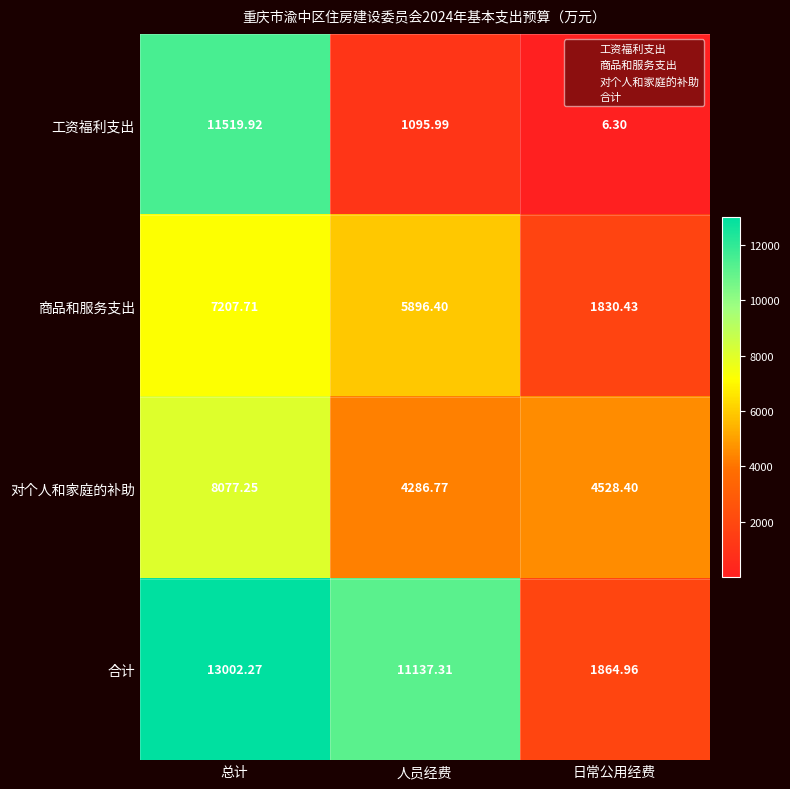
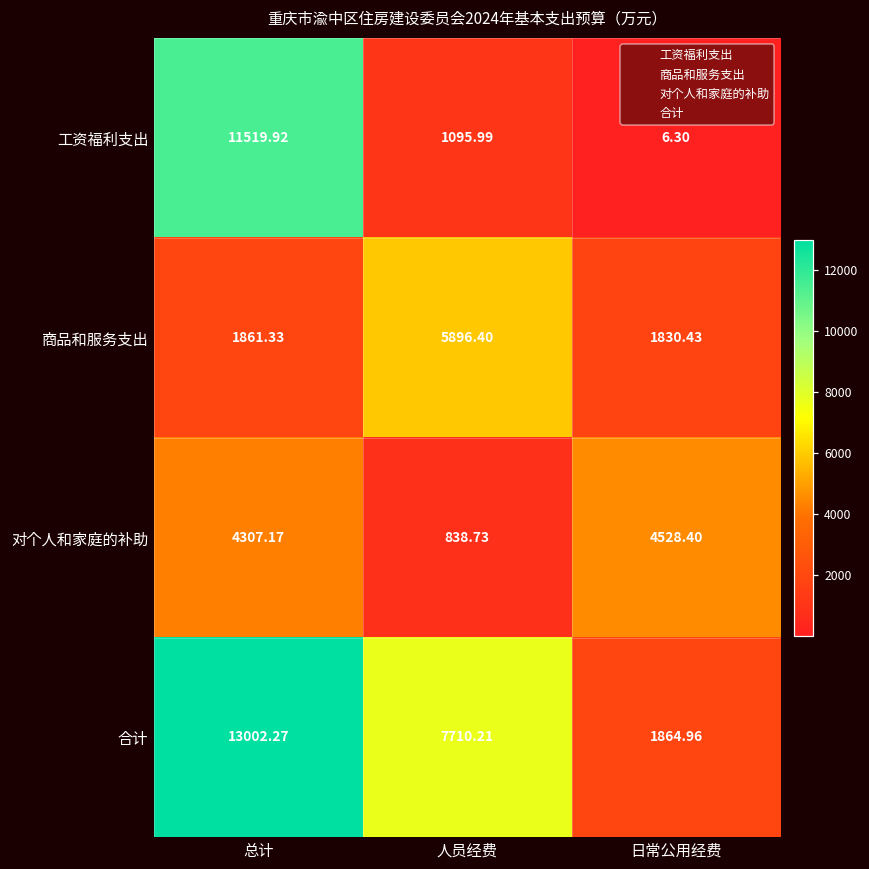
商品和服务支出, 总计: 7207.71 -> 1861.33
对个人和家庭的补助, 总计: 8077.25 -> 4307.17
对个人和家庭的补助, 人员经费: 4286.77 -> 838.73
合计, 人员经费: 11137.31 -> 7710.21
